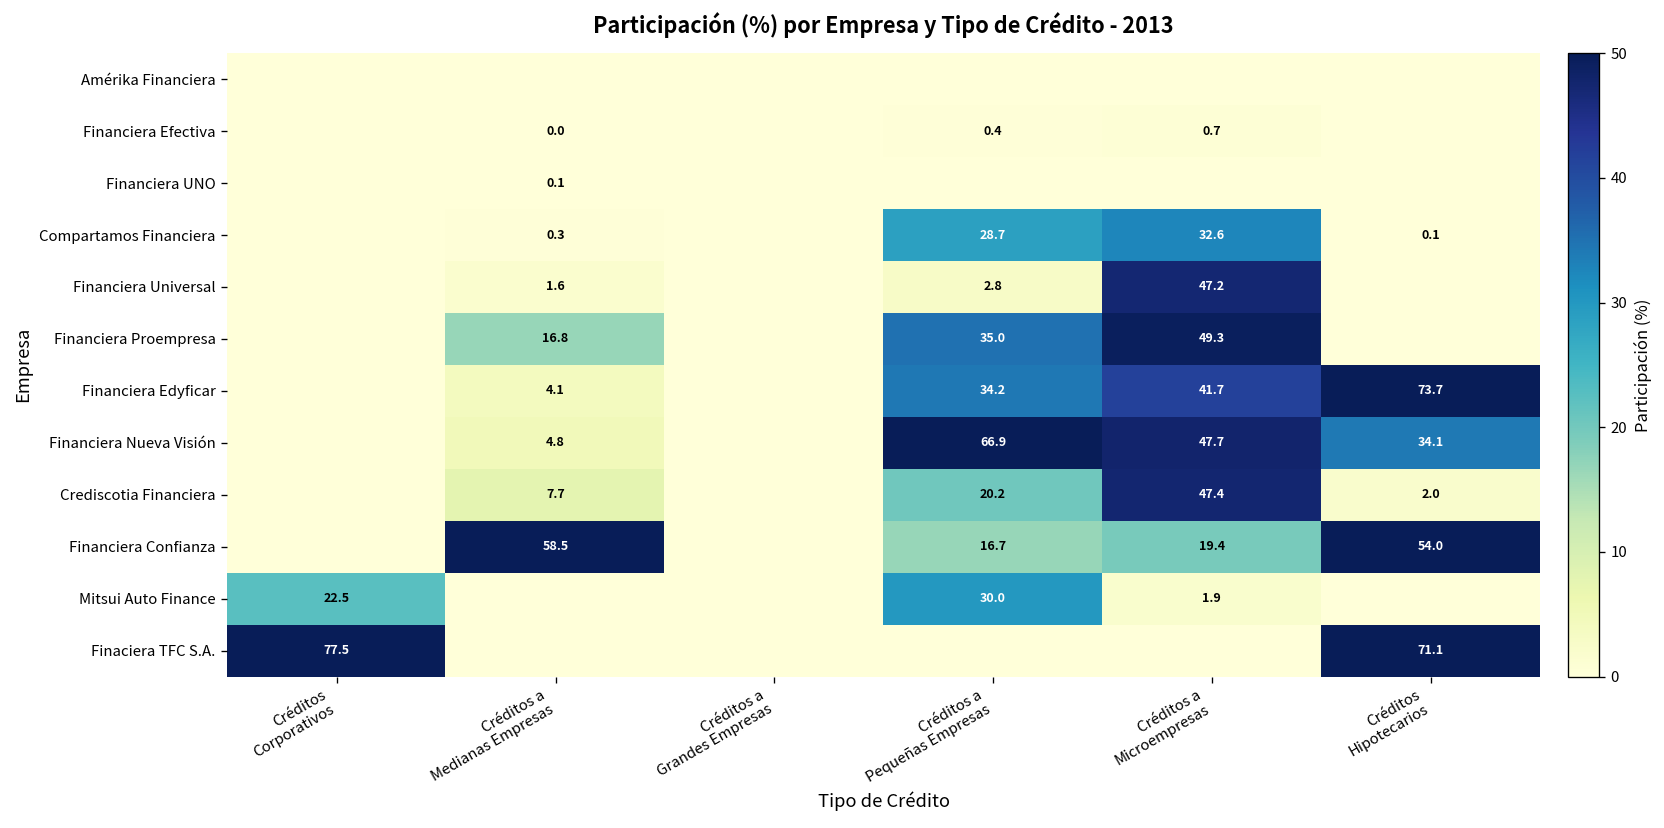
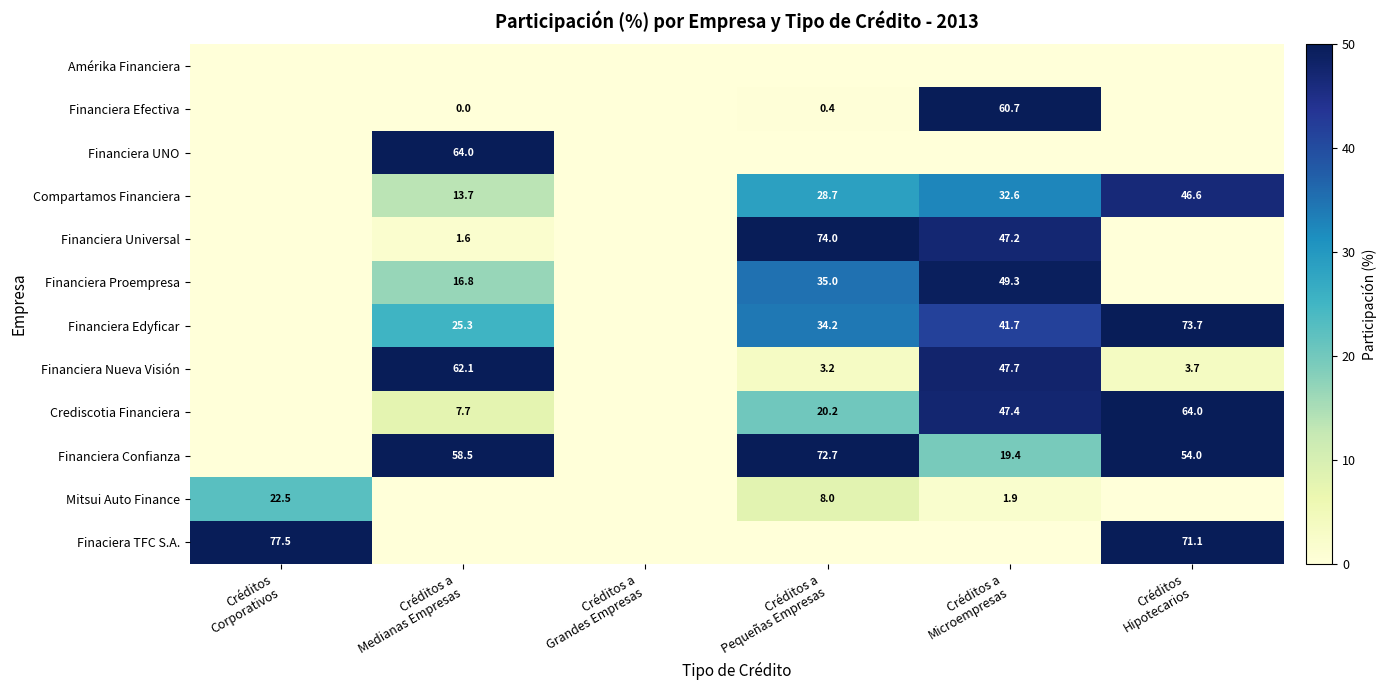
Financiera Efectiva, Créditos a Microempresas: 0.7 -> 60.7
Financiera UNO, Créditos a Medianas Empresas: 0.1 -> 64.0
Compartamos Financiera, Créditos a Medianas Empresas: 0.3 -> 13.7
Compartamos Financiera, Créditos Hipotecarios: 0.1 -> 46.6
Financiera Universal, Créditos a Pequeñas Empresas: 2.8 -> 74.0
Financiera Edyficar, Créditos a Medianas Empresas: 4.1 -> 25.3
Financiera Nueva Visión, Créditos a Medianas Empresas: 4.8 -> 62.1
Financiera Nueva Visión, Créditos a Pequeñas Empresas: 66.9 -> 3.2
Financiera Nueva Visión, Créditos Hipotecarios: 34.1 -> 3.7
Crediscotia Financiera, Créditos Hipotecarios: 2.0 -> 64.0
Financiera Confianza, Créditos a Pequeñas Empresas: 16.7 -> 72.7
Mitsui Auto Finance, Créditos a Pequeñas Empresas: 30.0 -> 8.0
